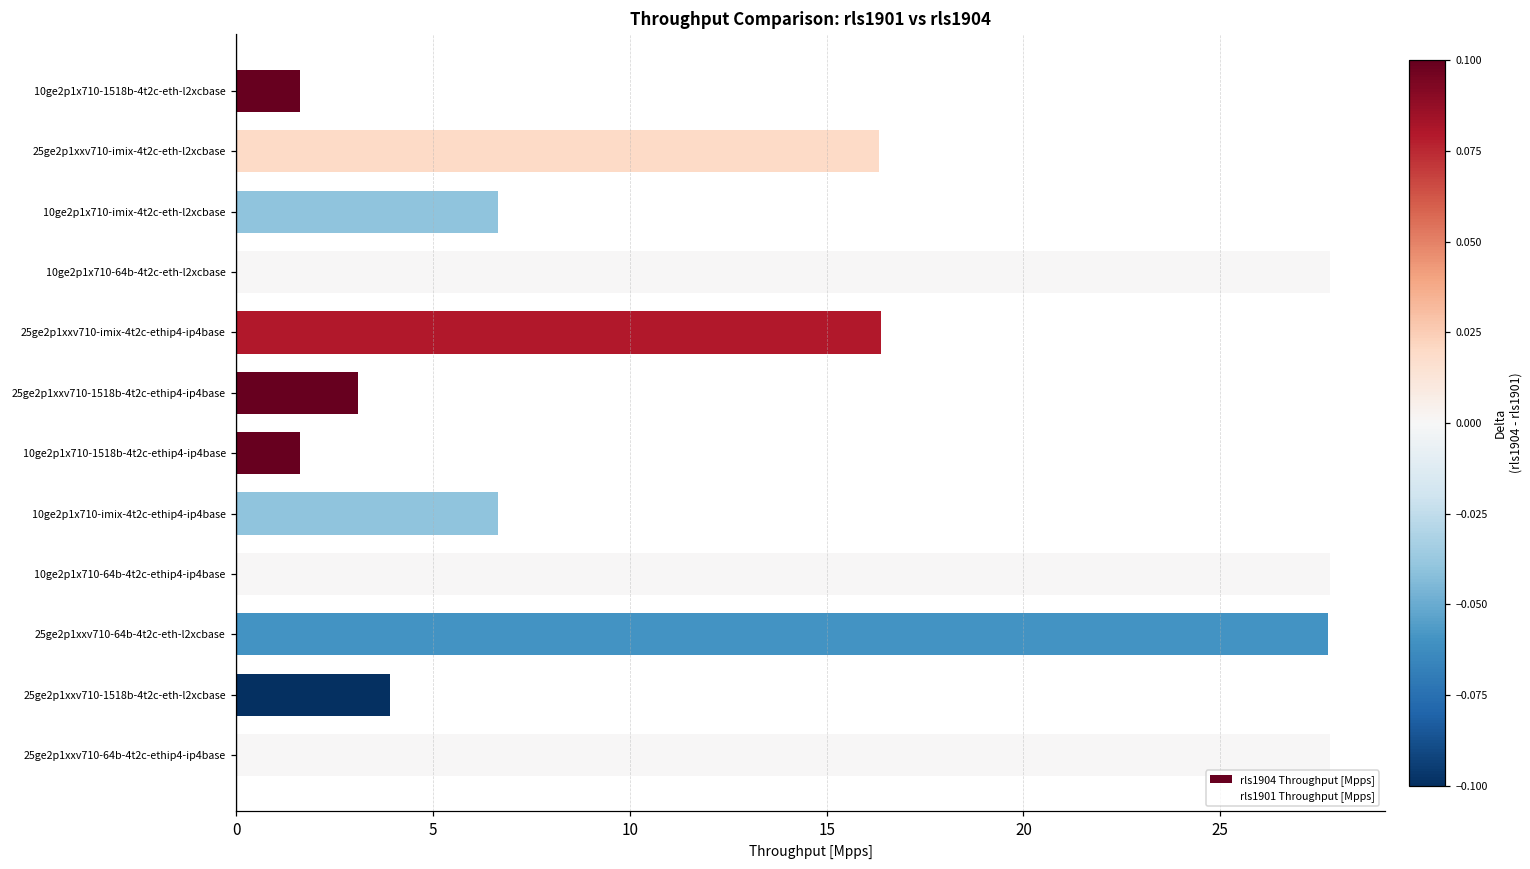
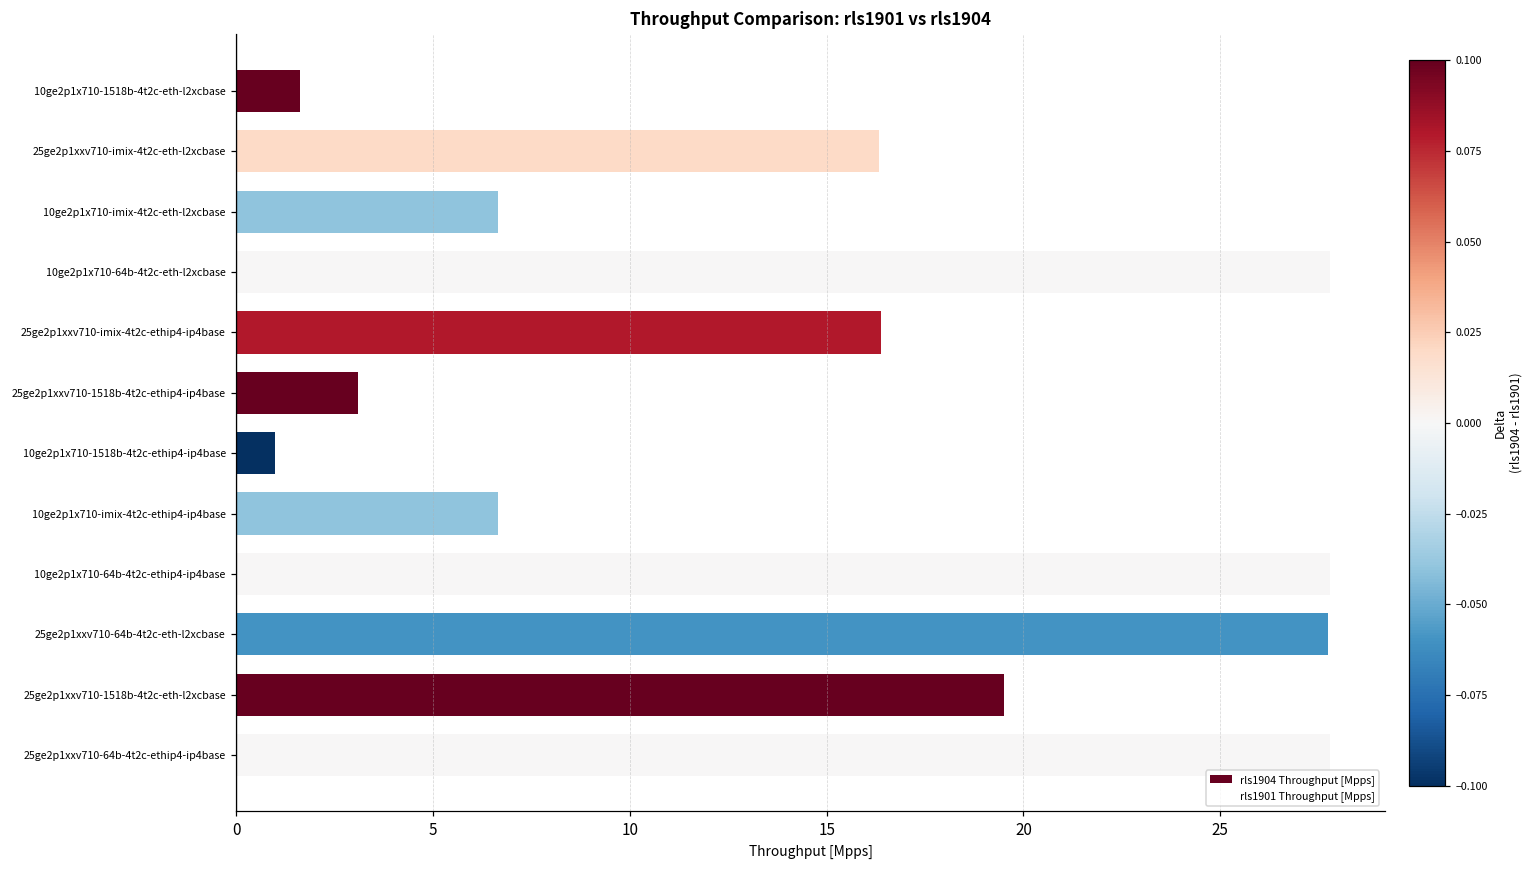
rls1904 Throughput [Mpps], 10ge2p1x710-1518b-4t2c-ethip4-ip4base: 1.6 -> 1.0
rls1901 Throughput [Mpps], 10ge2p1x710-1518b-4t2c-ethip4-ip4base: 0.4 -> 1.6
rls1904 Throughput [Mpps], 25ge2p1xxv710-1518b-4t2c-eth-l2xcbase: 3.9 -> 19.5
